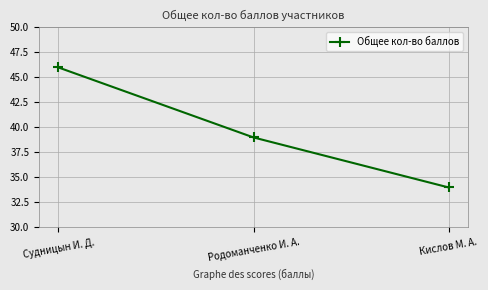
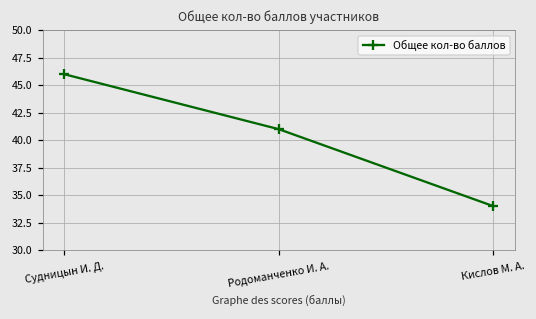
Родоманченко И. А.: 39 -> 41
